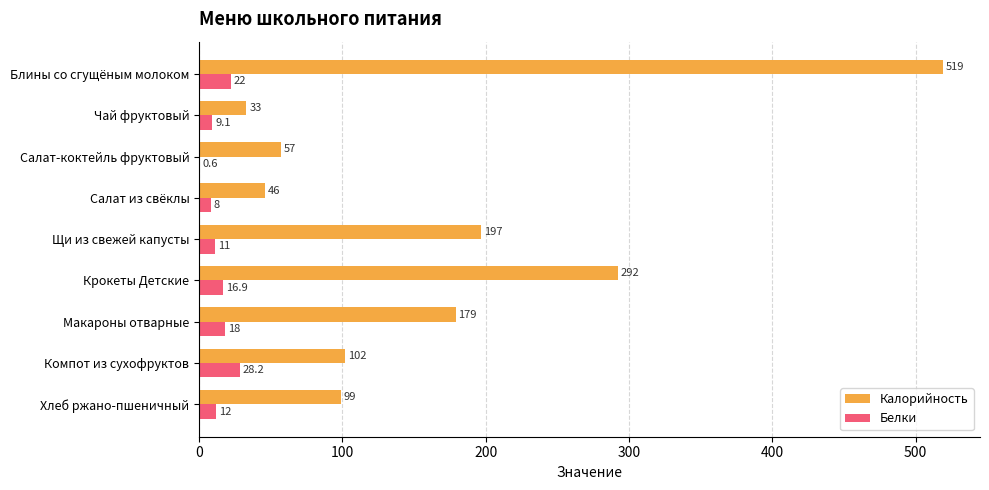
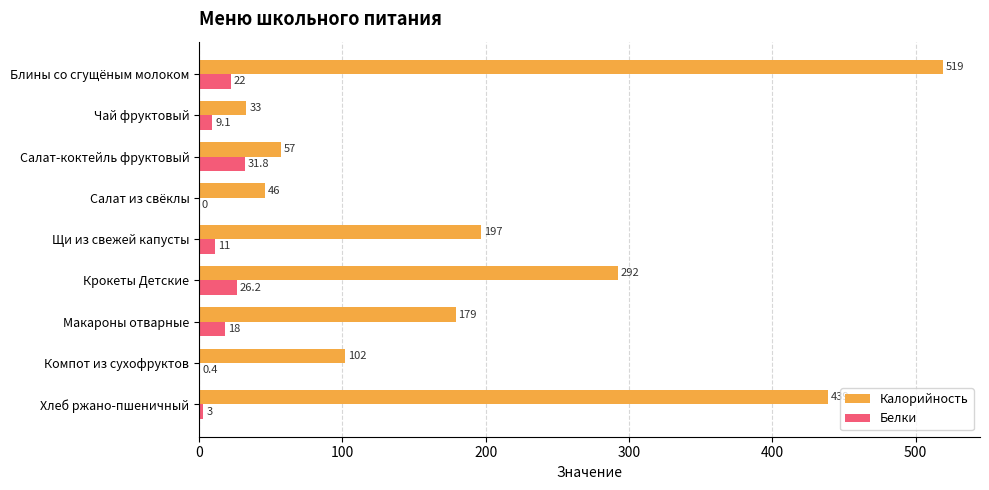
Белки, Салат-коктейль фруктовый: 0.6 -> 31.8
Белки, Салат из свёклы: 8 -> 0
Белки, Крокеты Детские: 16.9 -> 26.2
Белки, Компот из сухофруктов: 28.2 -> 0.4
Калорийность, Хлеб ржано-пшеничный: 99 -> 439
Белки, Хлеб ржано-пшеничный: 12 -> 3
